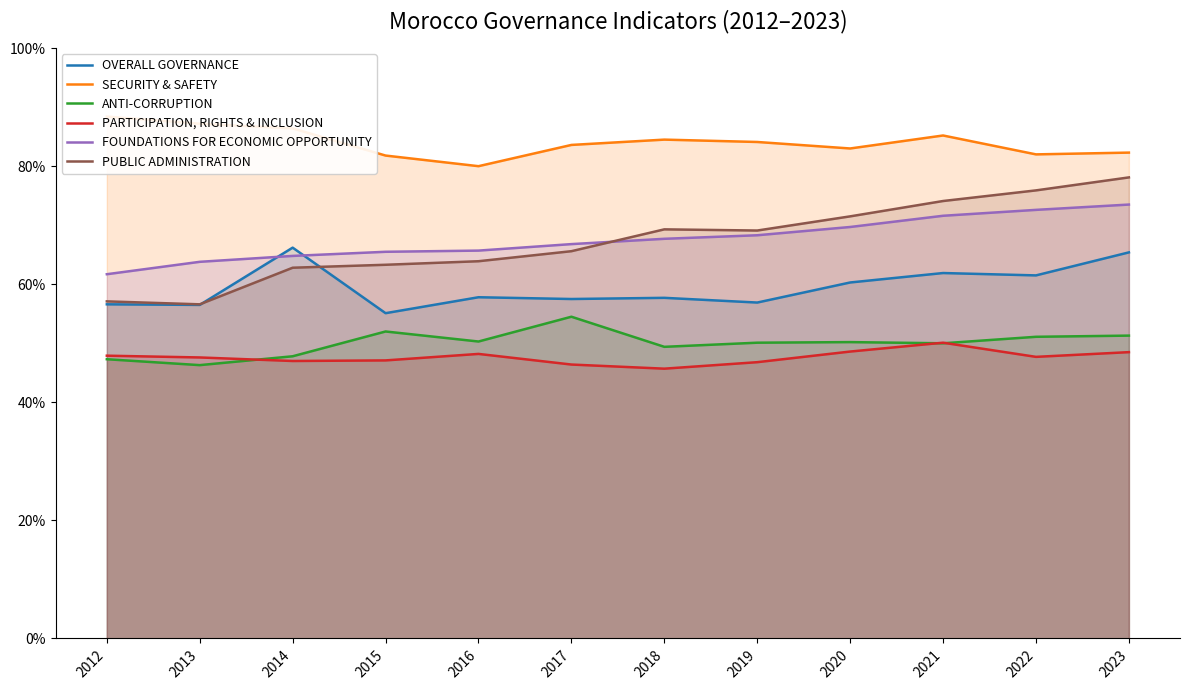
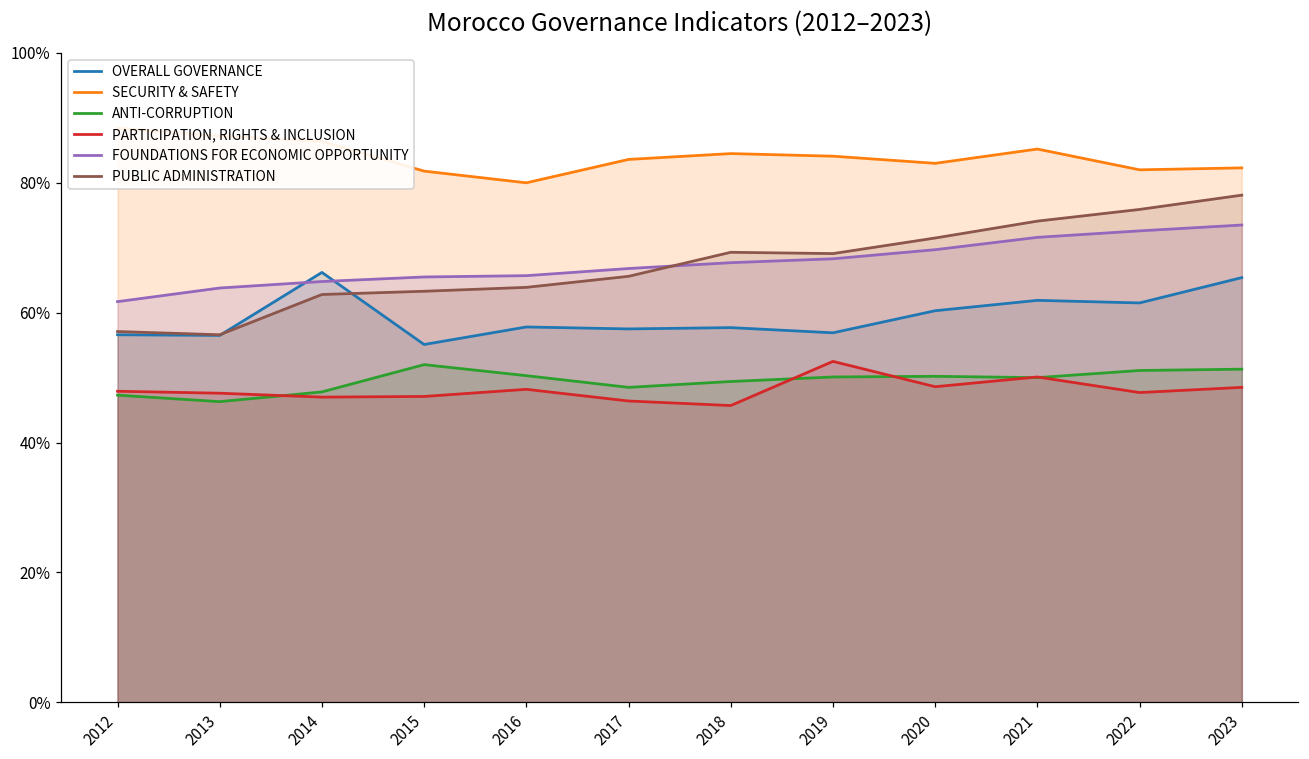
ANTI-CORRUPTION, 2017: 55% -> 49%
PARTICIPATION, RIGHTS & INCLUSION, 2019: 47% -> 53%
